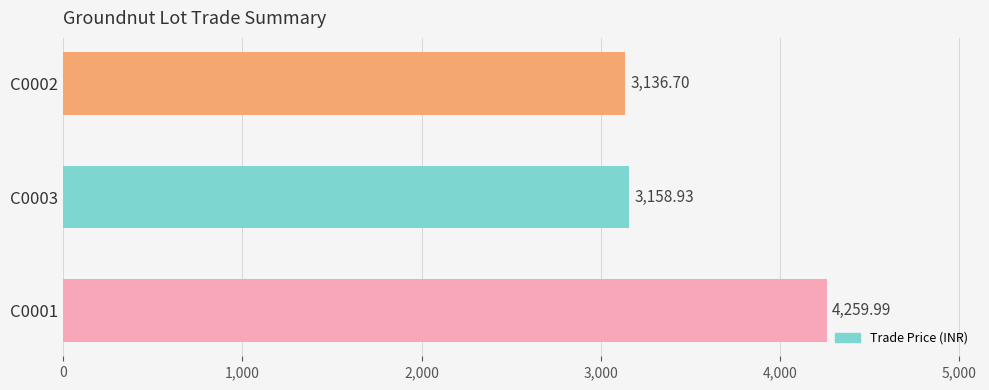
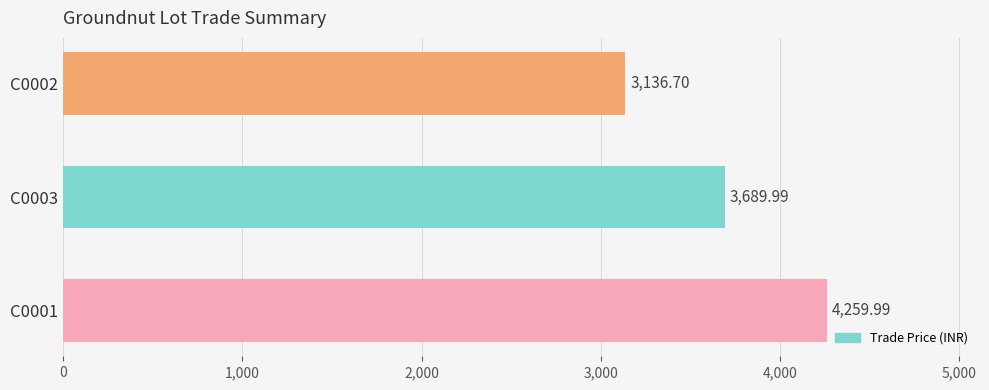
C0003: 3,158.93 -> 3,689.99
